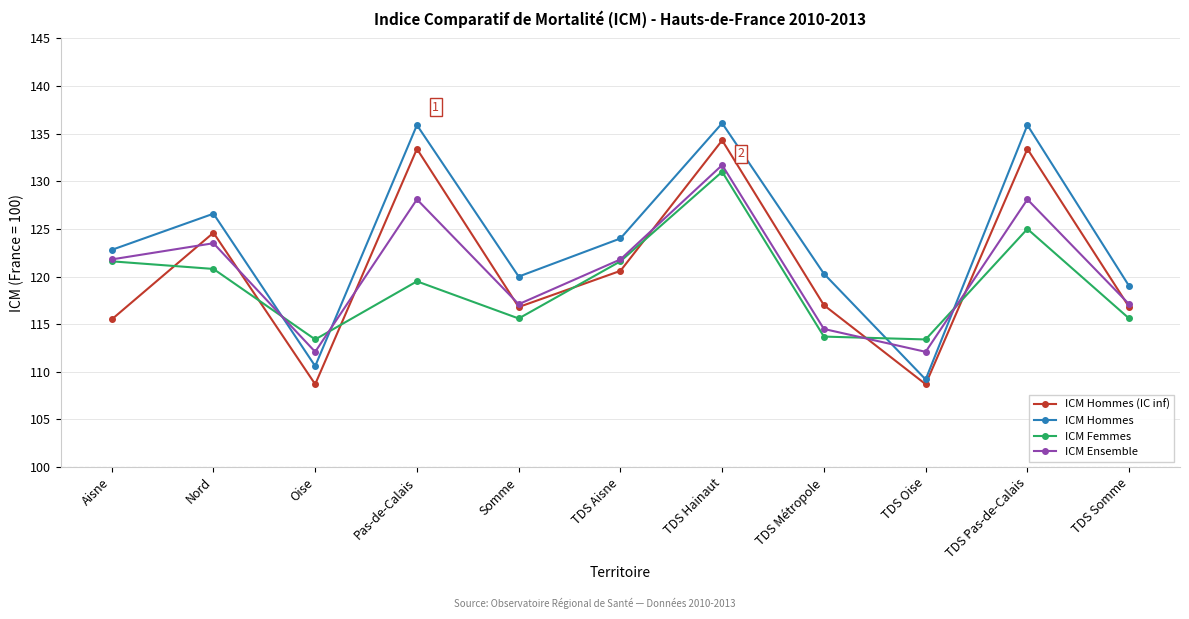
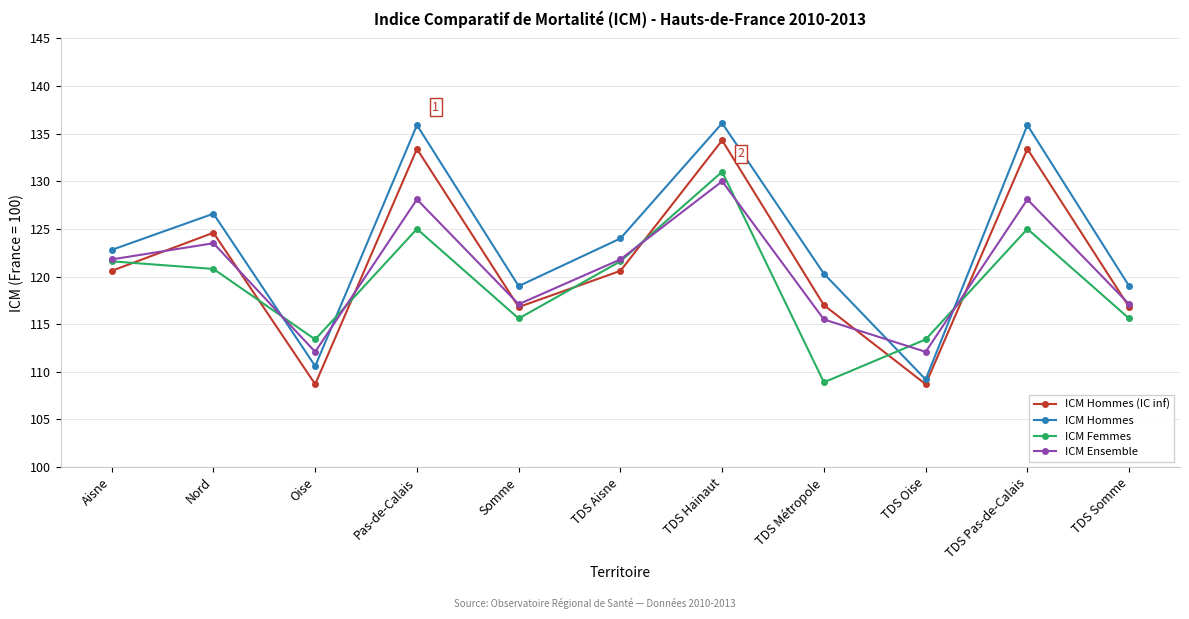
ICM Hommes (IC inf), Aisne: 116 -> 121
ICM Femmes, Pas-de-Calais: 120 -> 125
ICM Hommes, Somme: 120 -> 119
ICM Ensemble, TDS Hainaut: 132 -> 130
ICM Femmes, TDS Métropole: 114 -> 109
ICM Ensemble, TDS Métropole: 115 -> 116
